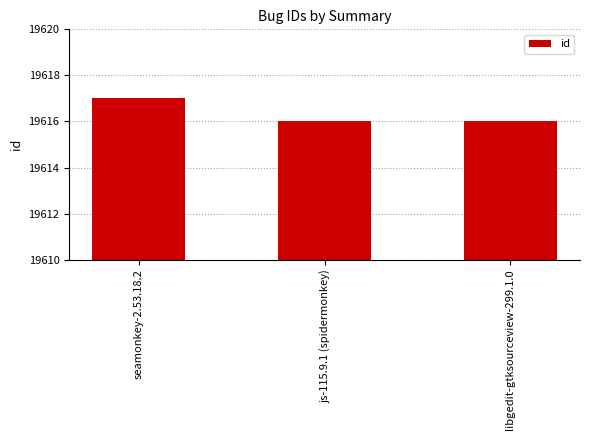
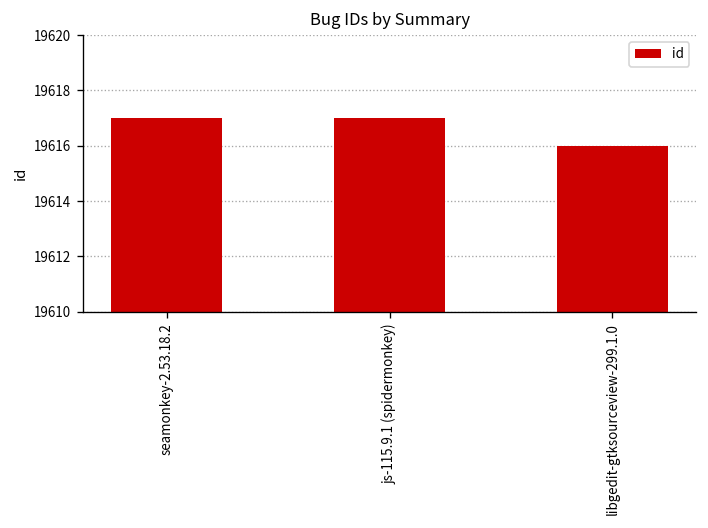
js-115.9.1 (spidermonkey): 19616 -> 19617
